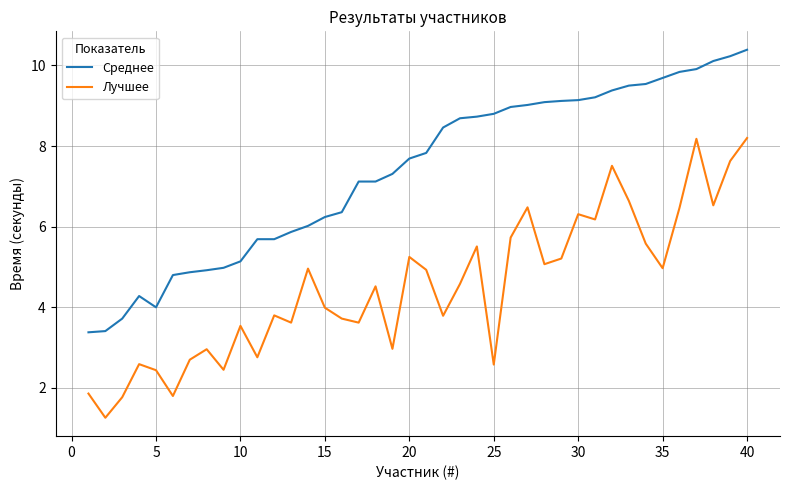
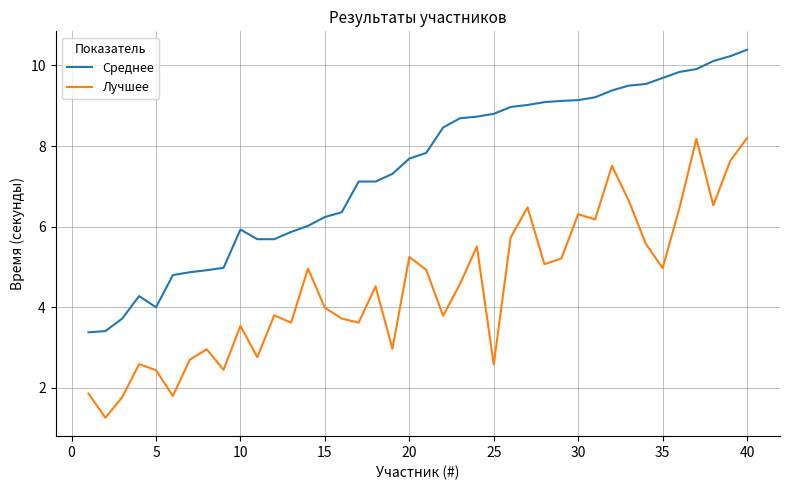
Среднее, 10: 5.1 -> 5.9
